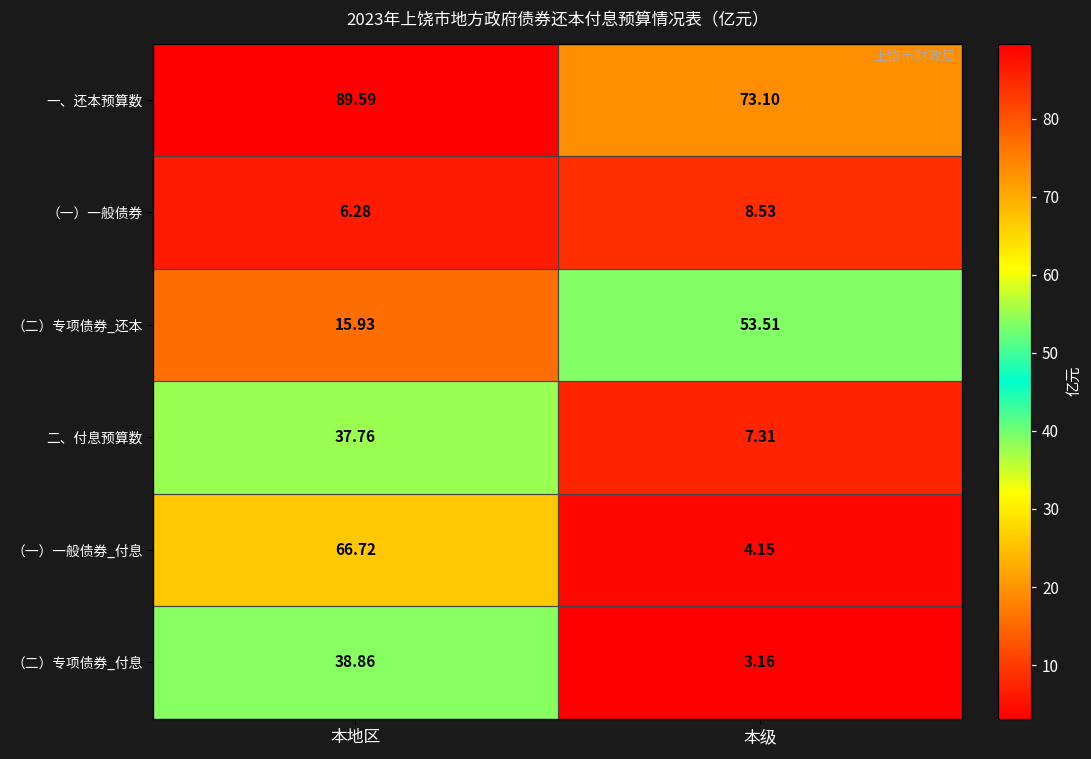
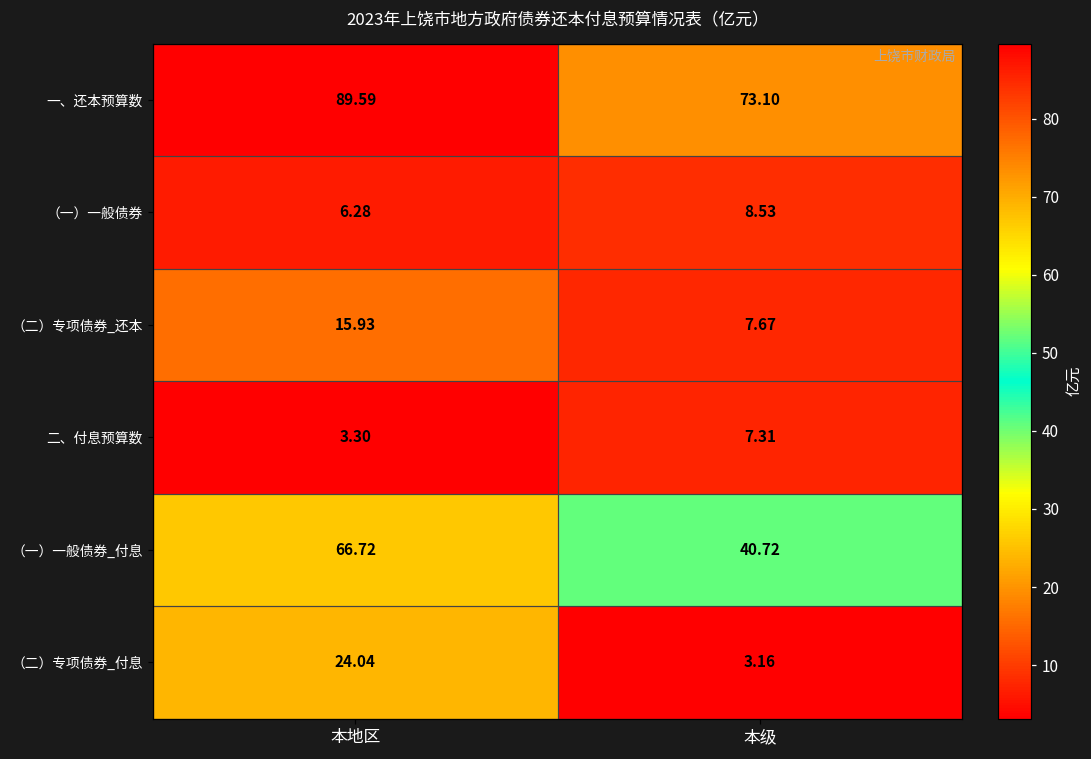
（二）专项债券_还本, 本级: 53.51 -> 7.67
二、付息预算数, 本地区: 37.76 -> 3.30
（一）一般债券_付息, 本级: 4.15 -> 40.72
（二）专项债券_付息, 本地区: 38.86 -> 24.04
